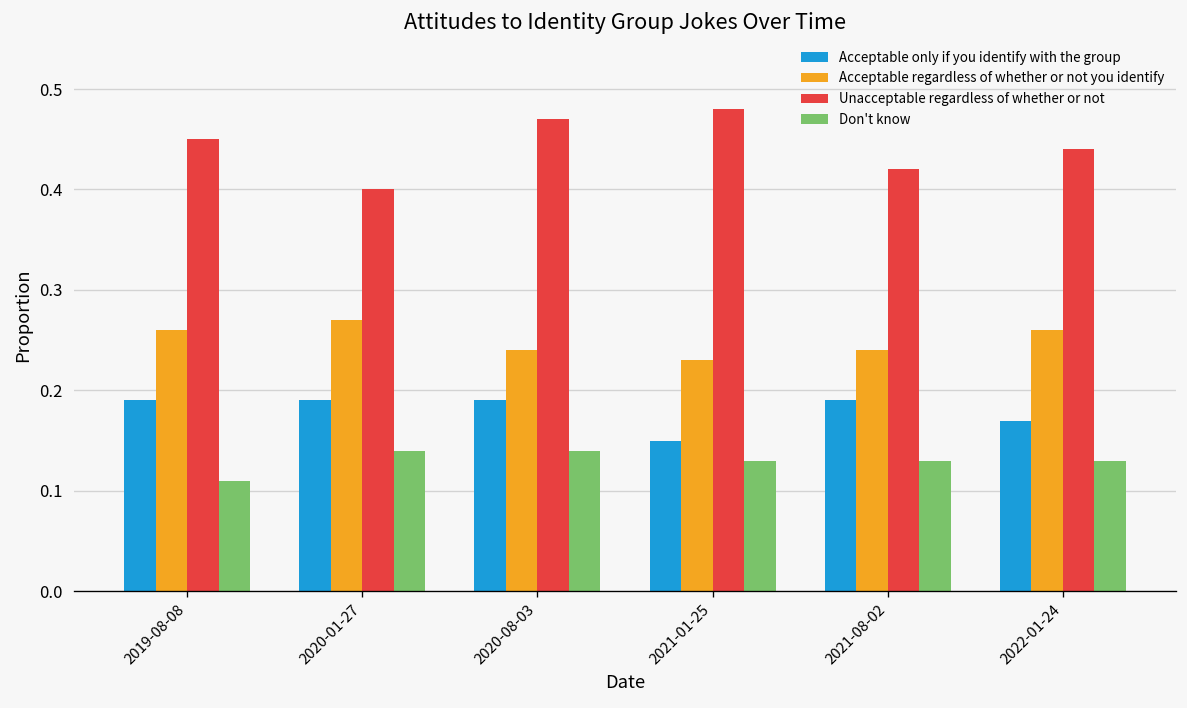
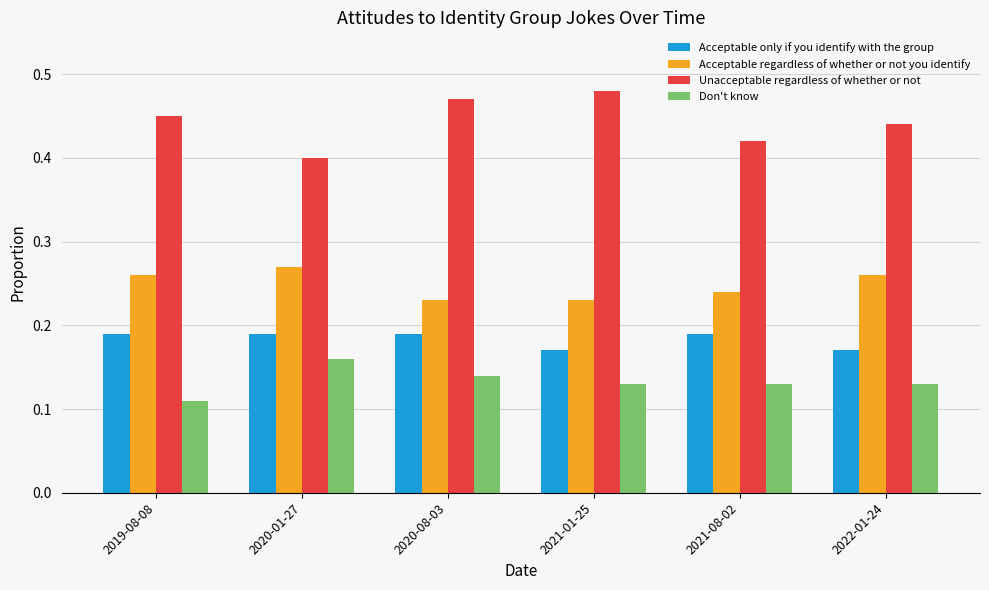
Don't know, 2020-01-27: 0.14 -> 0.16
Acceptable regardless of whether or not you identify, 2020-08-03: 0.24 -> 0.23
Acceptable only if you identify with the group, 2021-01-25: 0.15 -> 0.17
